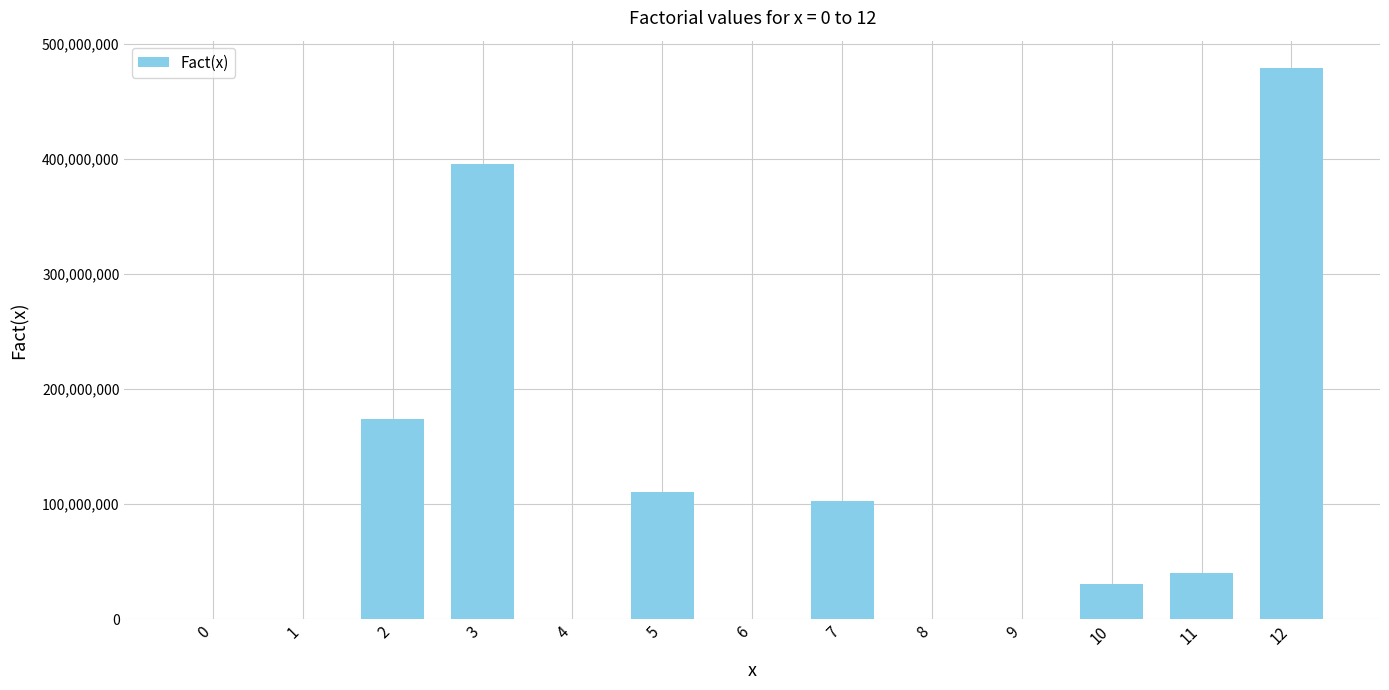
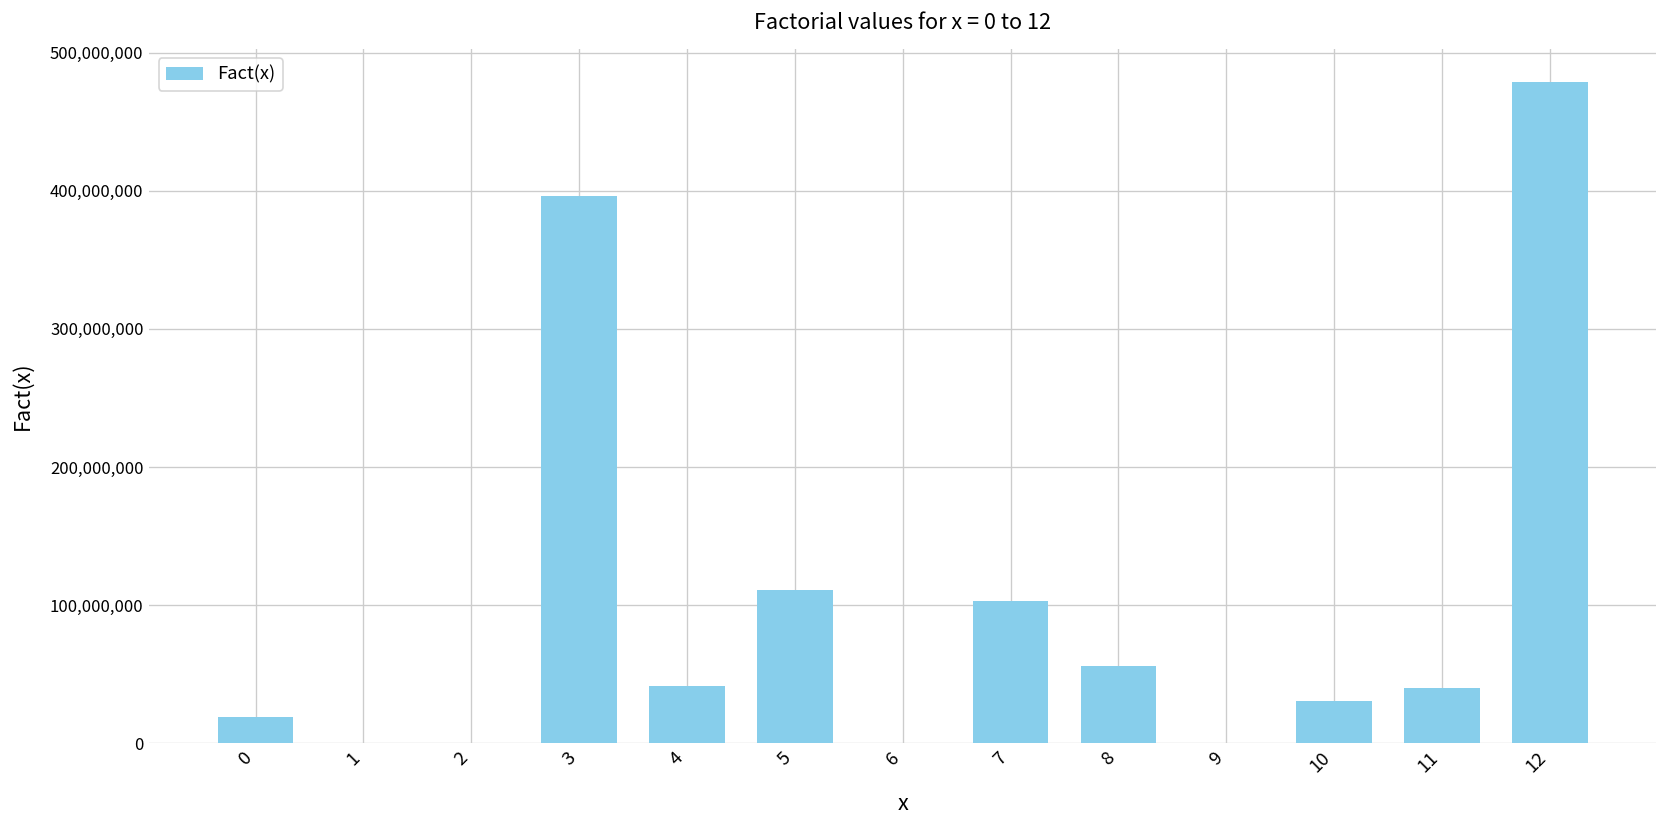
0: 0 -> 19,000,000
2: 174,000,000 -> 0
4: 0 -> 42,000,000
8: 0 -> 55,000,000
